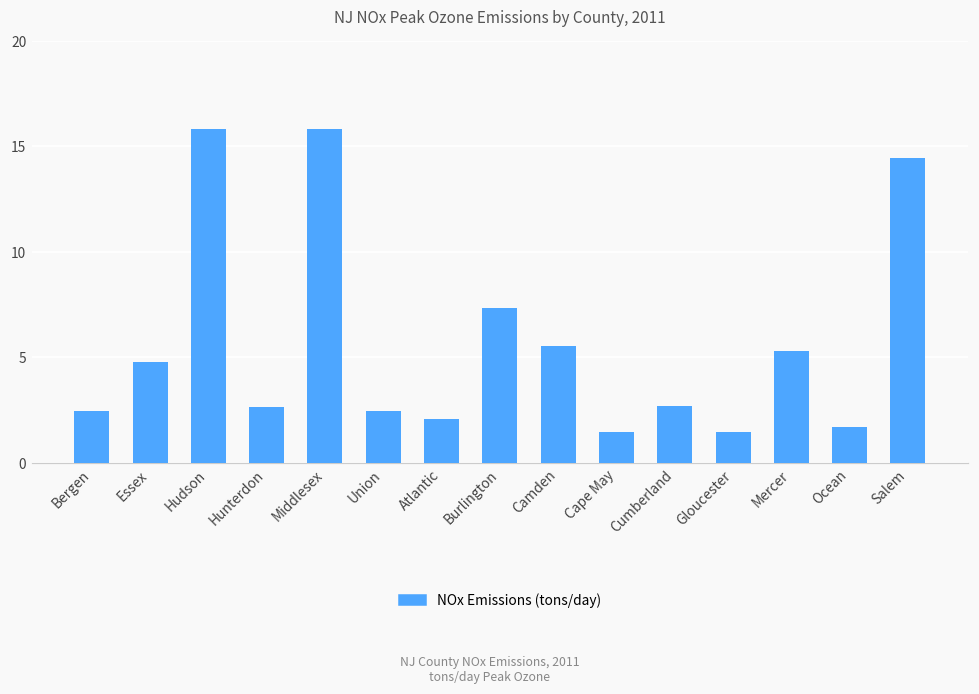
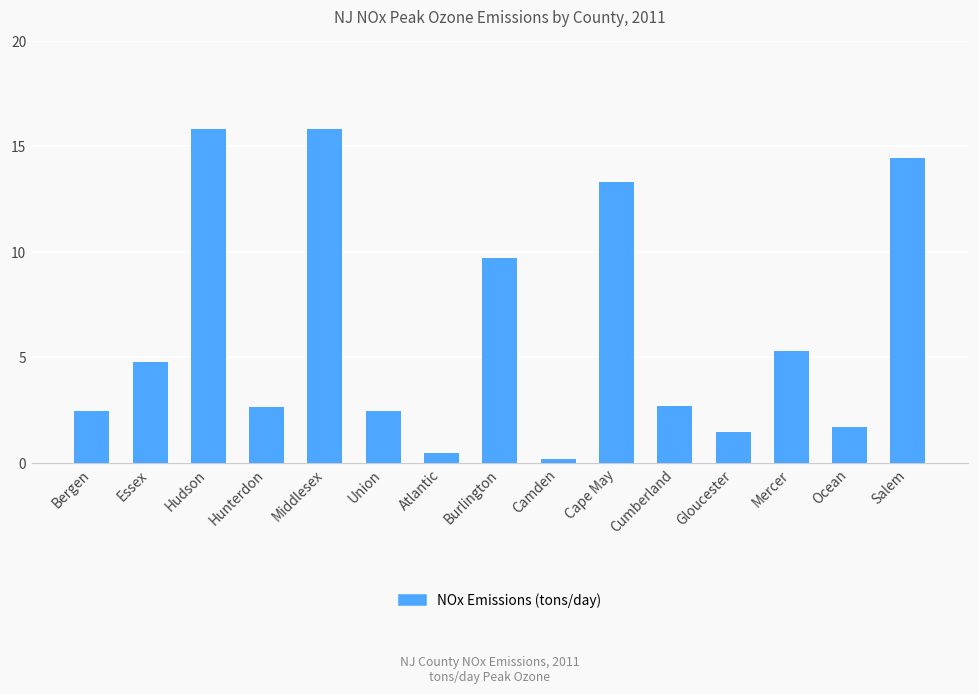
Atlantic: 2.1 -> 0.4
Burlington: 7.3 -> 9.7
Camden: 5.5 -> 0.2
Cape May: 1.4 -> 13.3
